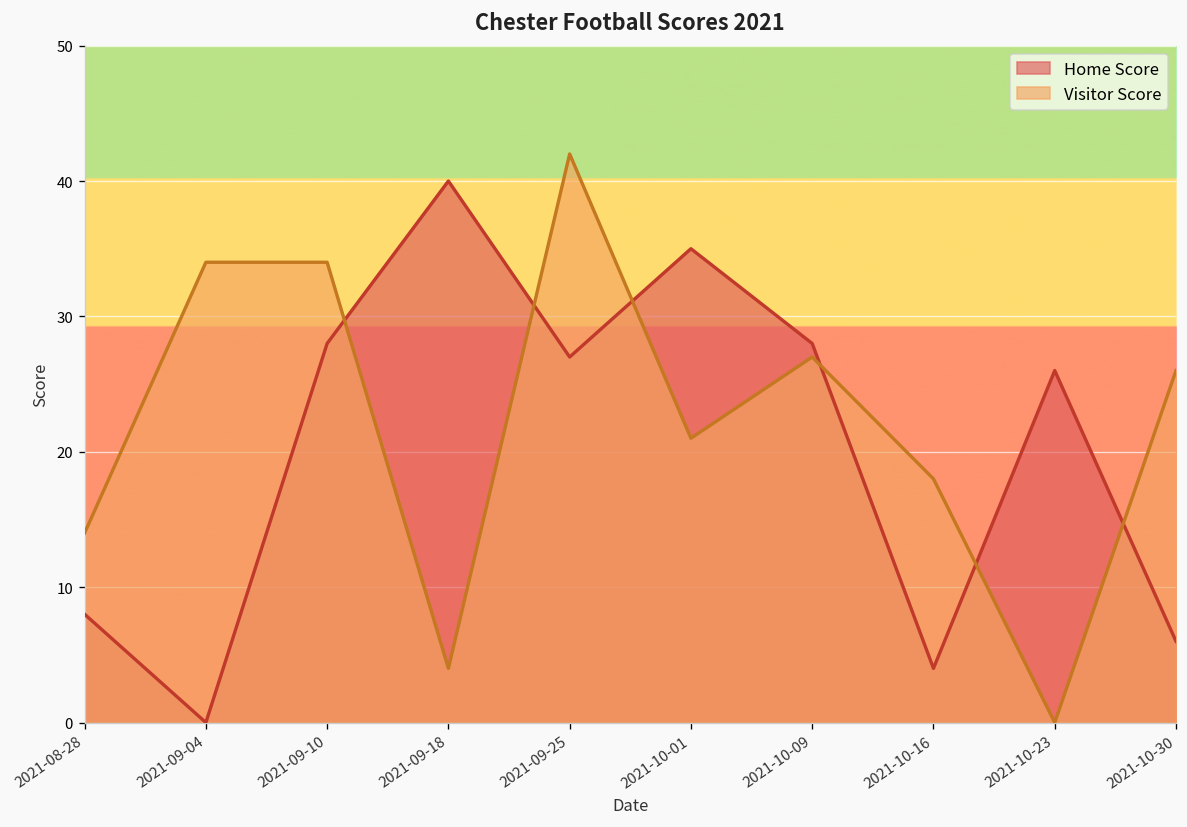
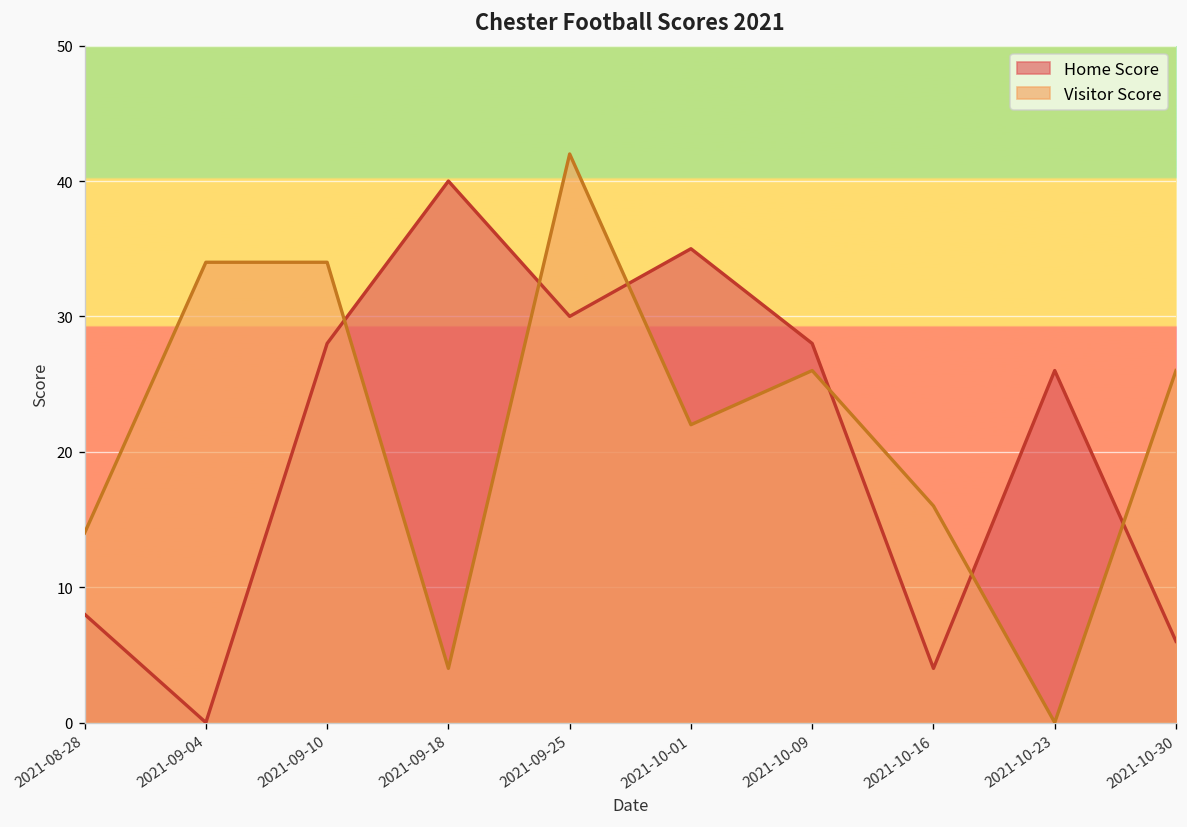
Home Score, 2021-09-25: 27 -> 30
Visitor Score, 2021-10-01: 21 -> 22
Visitor Score, 2021-10-09: 27 -> 26
Visitor Score, 2021-10-16: 18 -> 16
